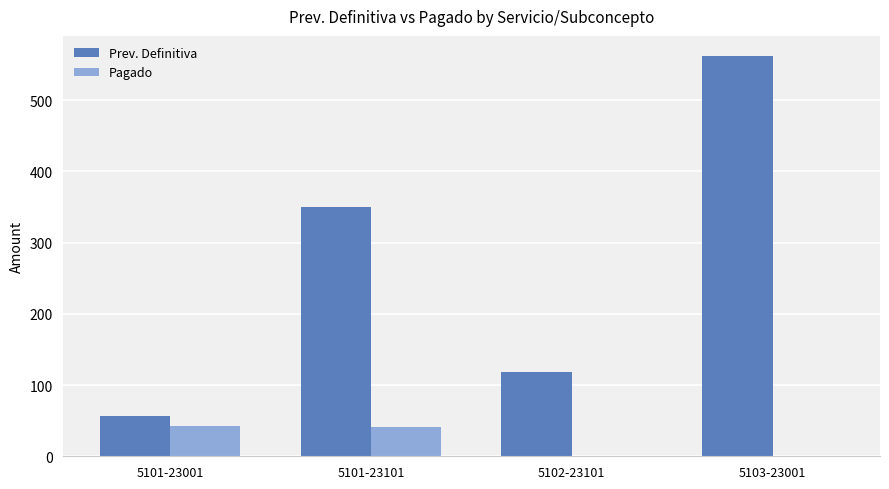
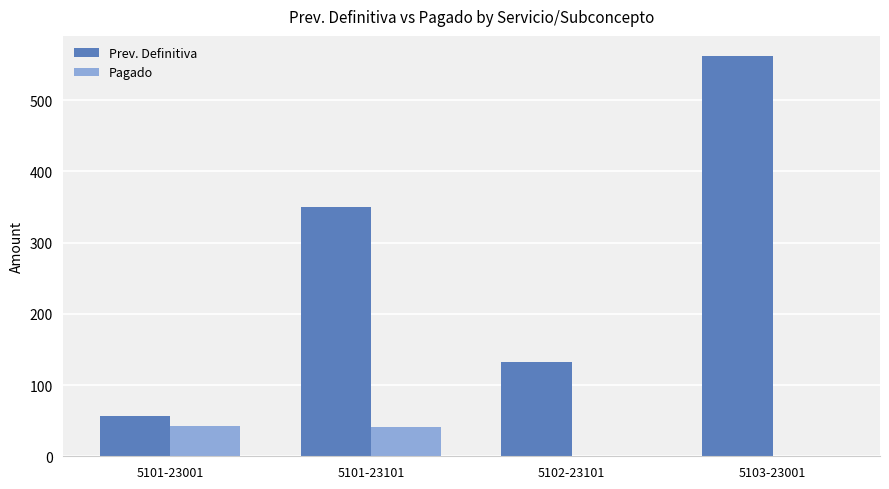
Prev. Definitiva, 5102-23101: 120 -> 130
